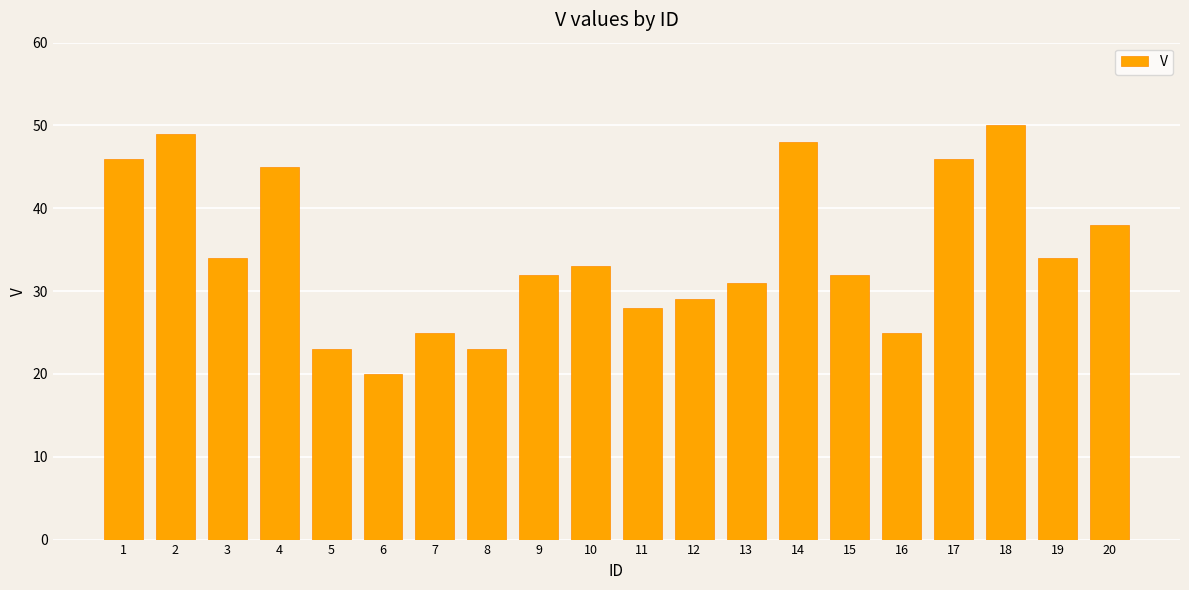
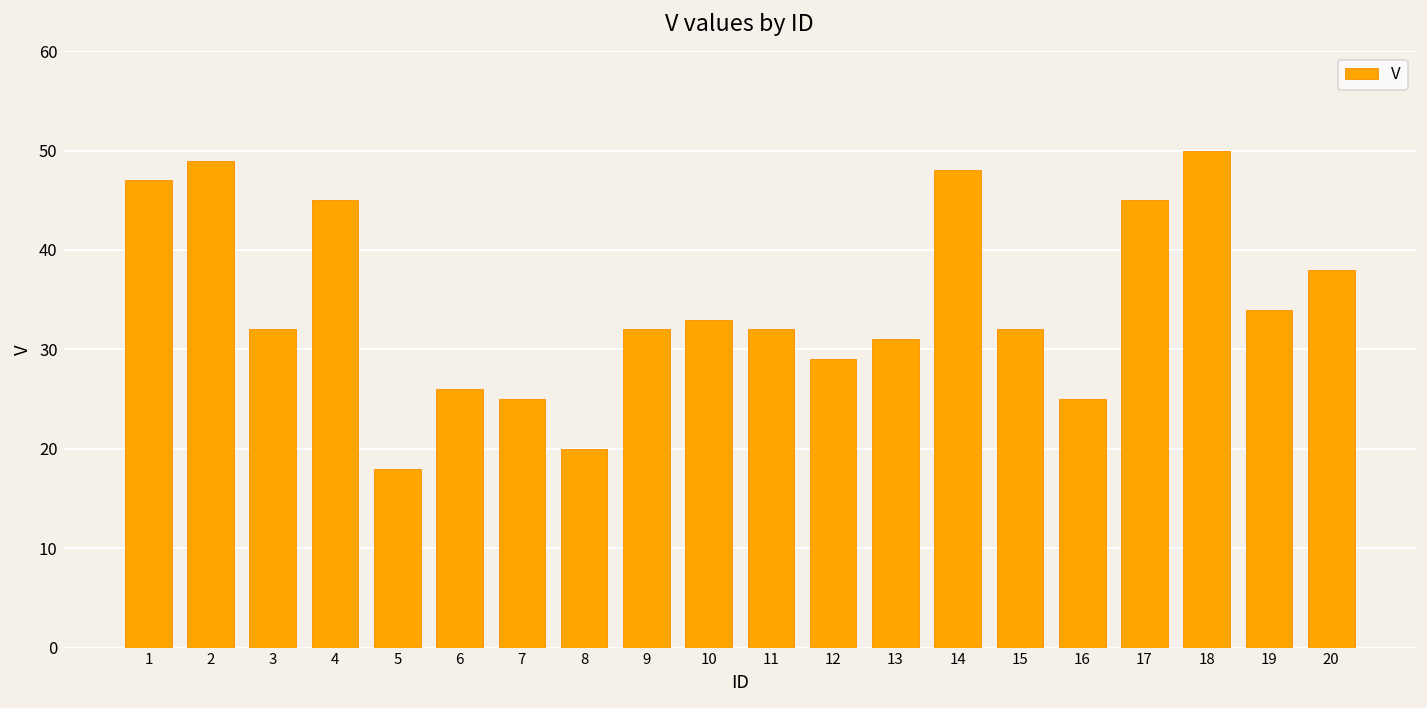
1: 46 -> 47
3: 34 -> 32
5: 23 -> 18
6: 20 -> 26
8: 23 -> 20
11: 28 -> 32
17: 46 -> 45
